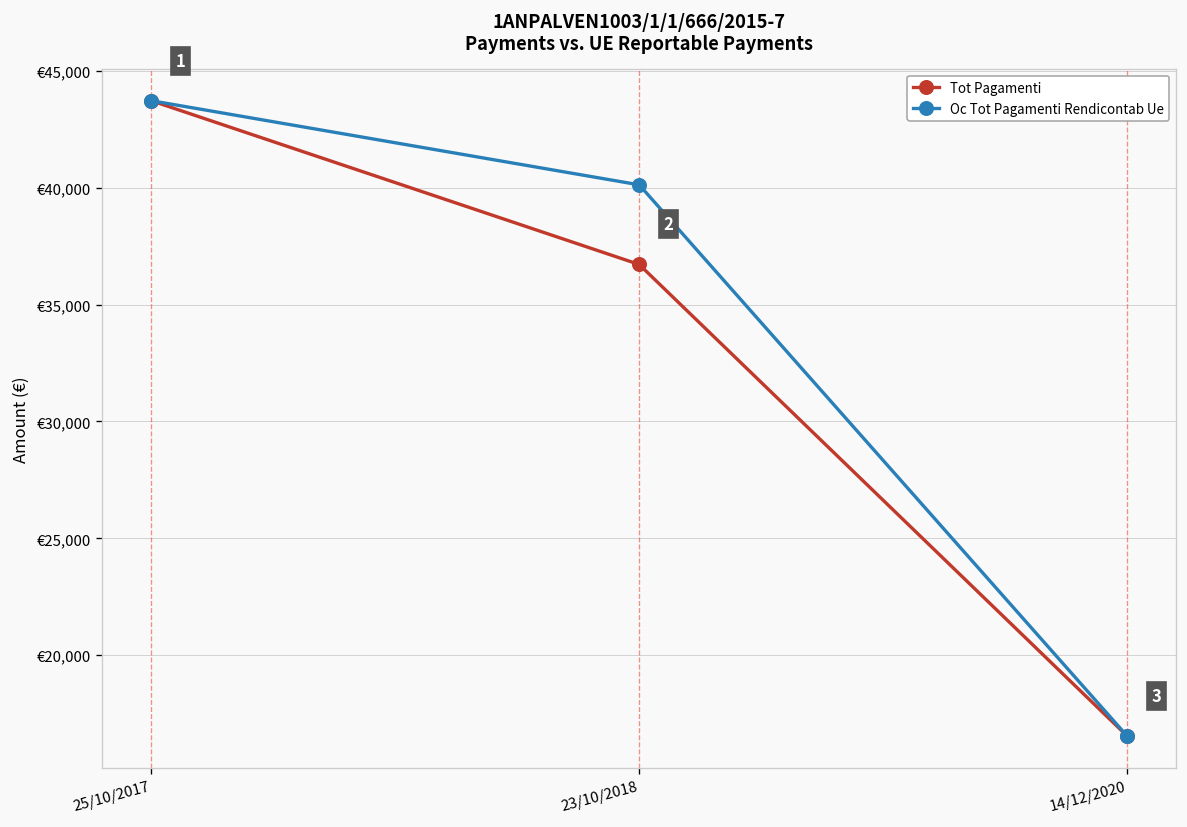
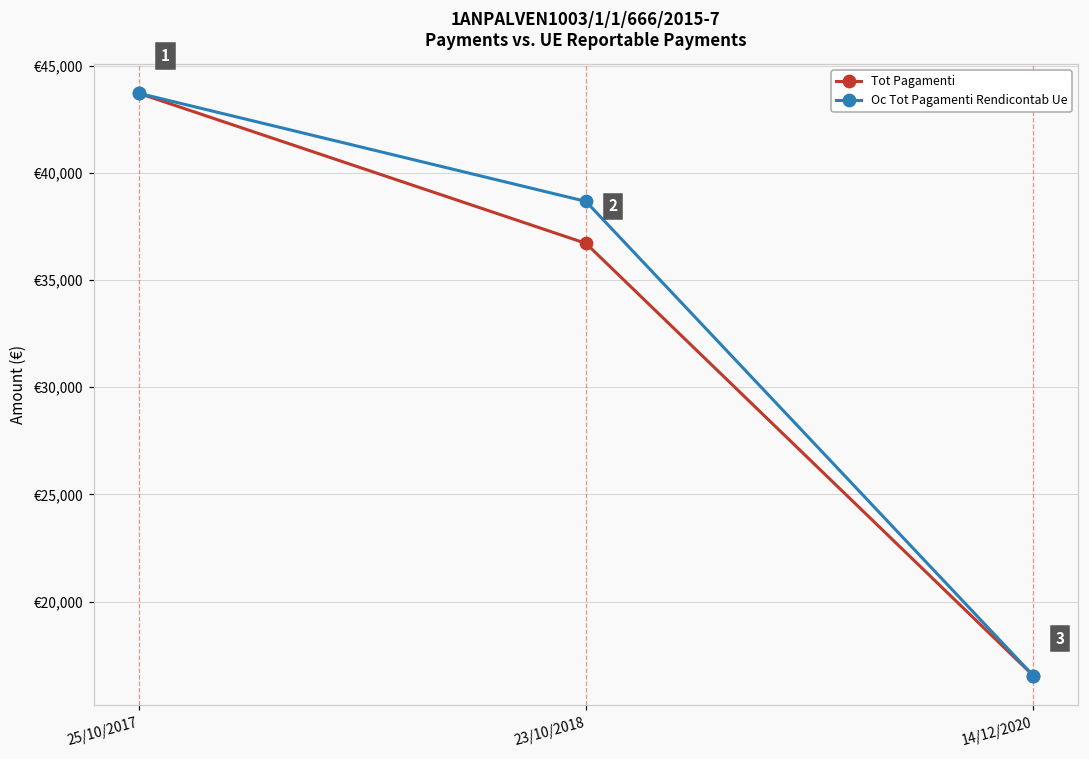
Oc Tot Pagamenti Rendicontab Ue, 23/10/2018: €40,100 -> €38,700
